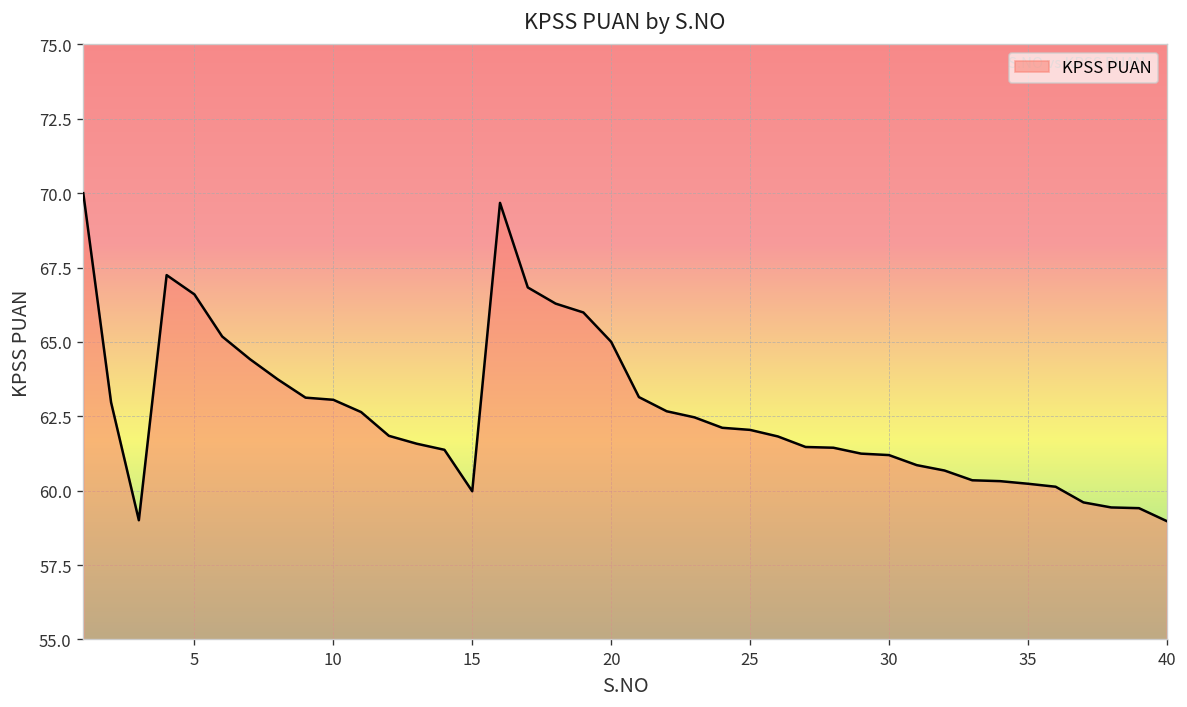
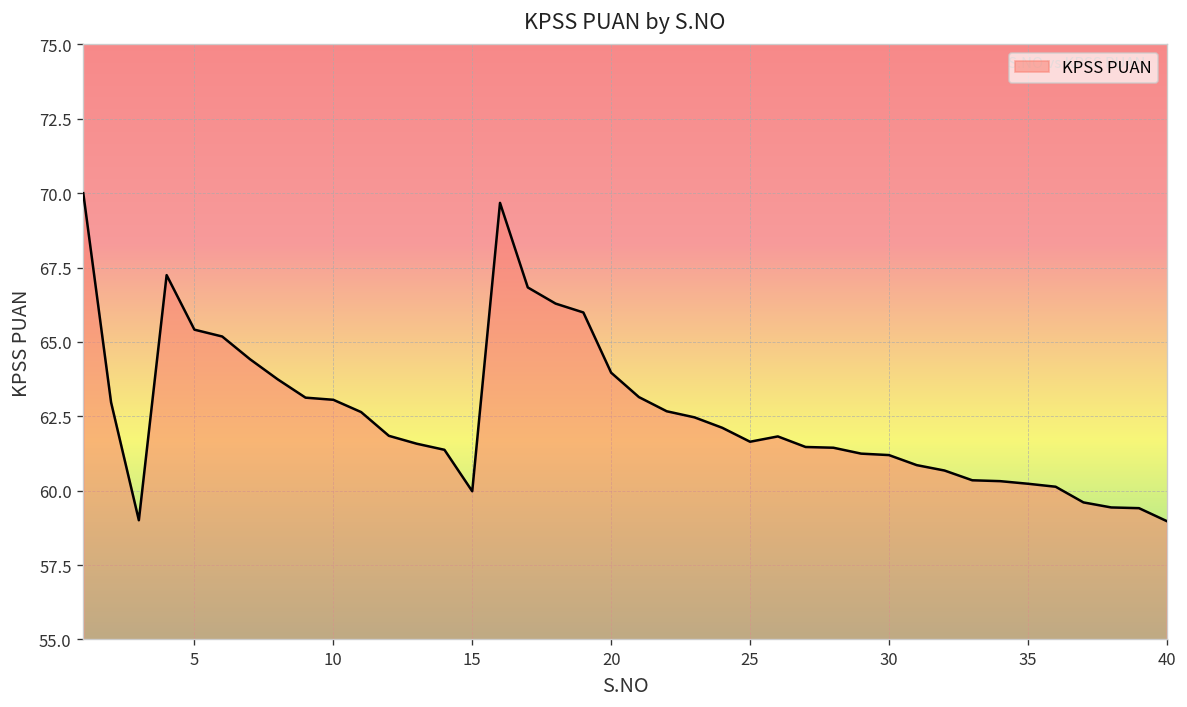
5: 66.6 -> 65.4
20: 65.0 -> 64.0
25: 62.0 -> 61.6
